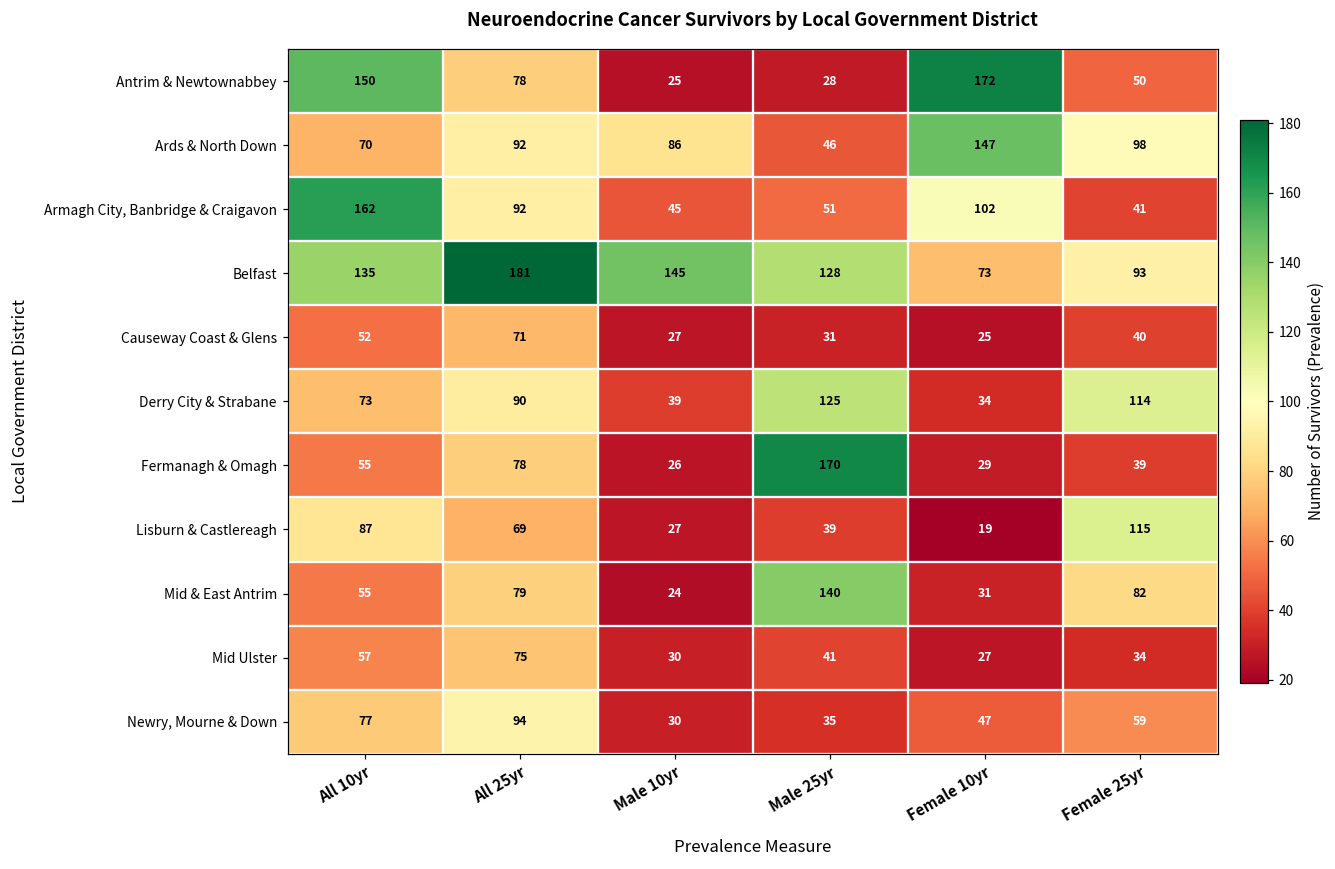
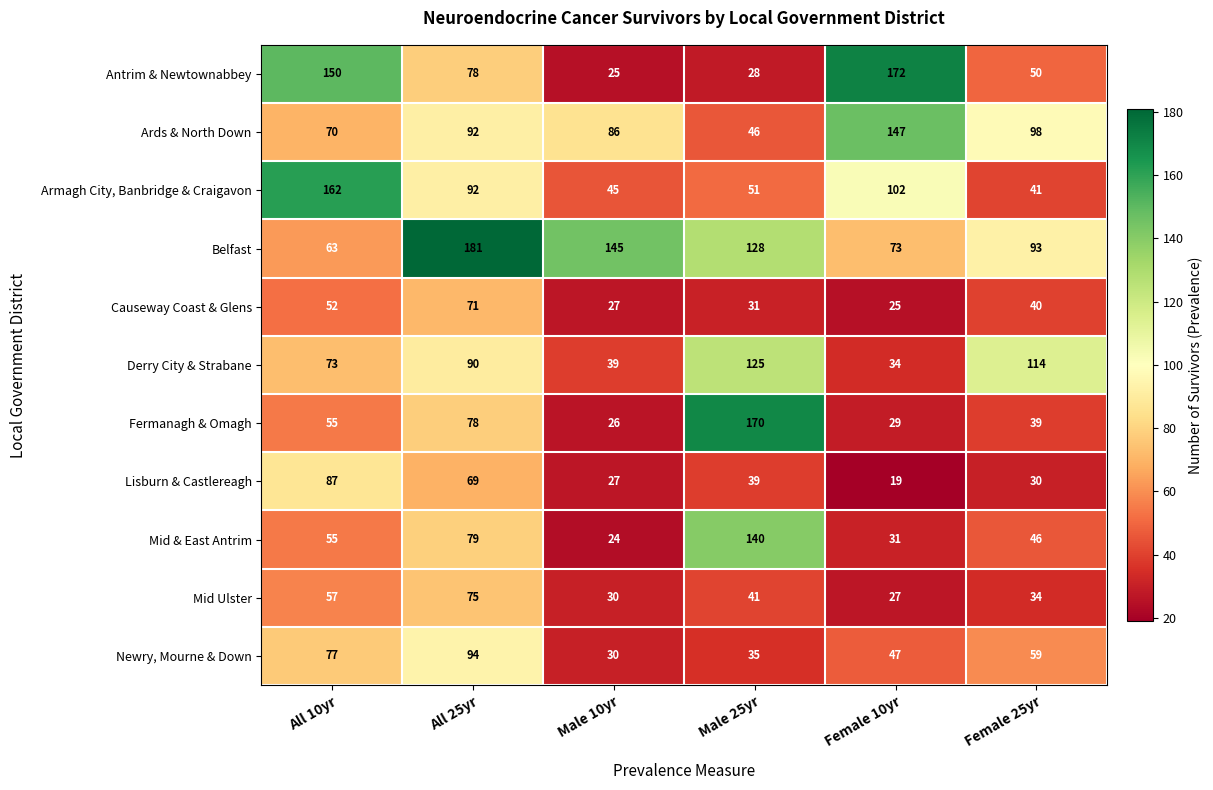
Belfast, All 10yr: 135 -> 63
Lisburn & Castlereagh, Female 25yr: 115 -> 30
Mid & East Antrim, Female 25yr: 82 -> 46
